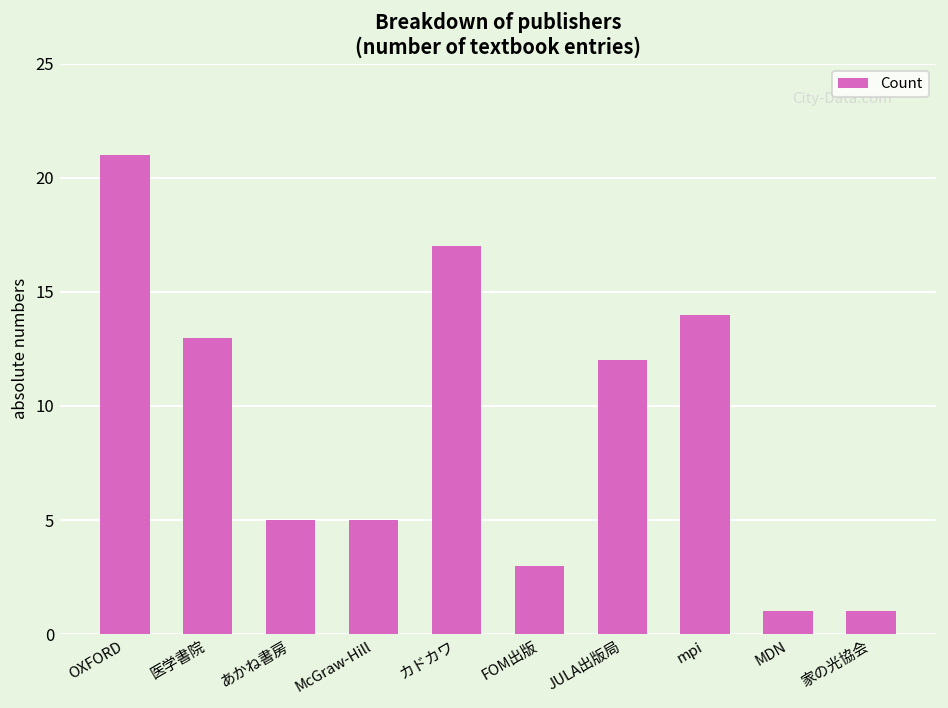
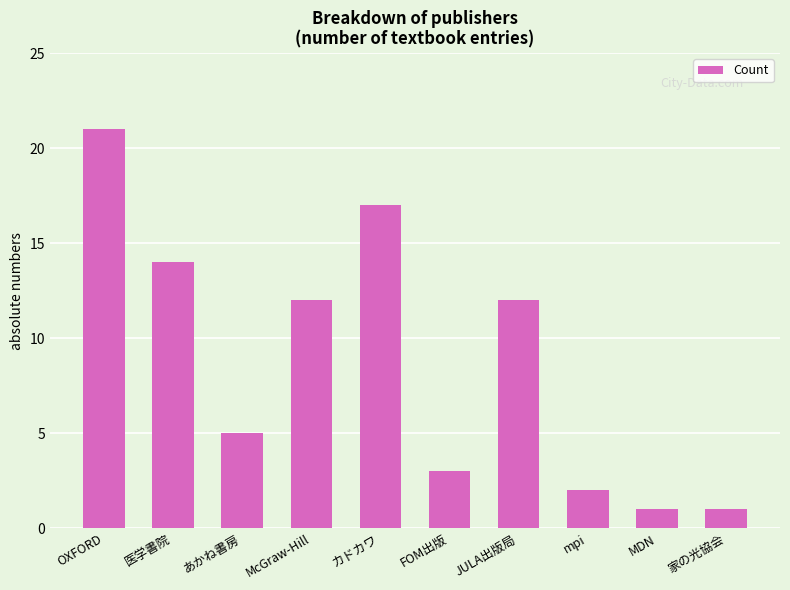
医学書院: 13 -> 14
McGraw-Hill: 5 -> 12
mpi: 14 -> 2
